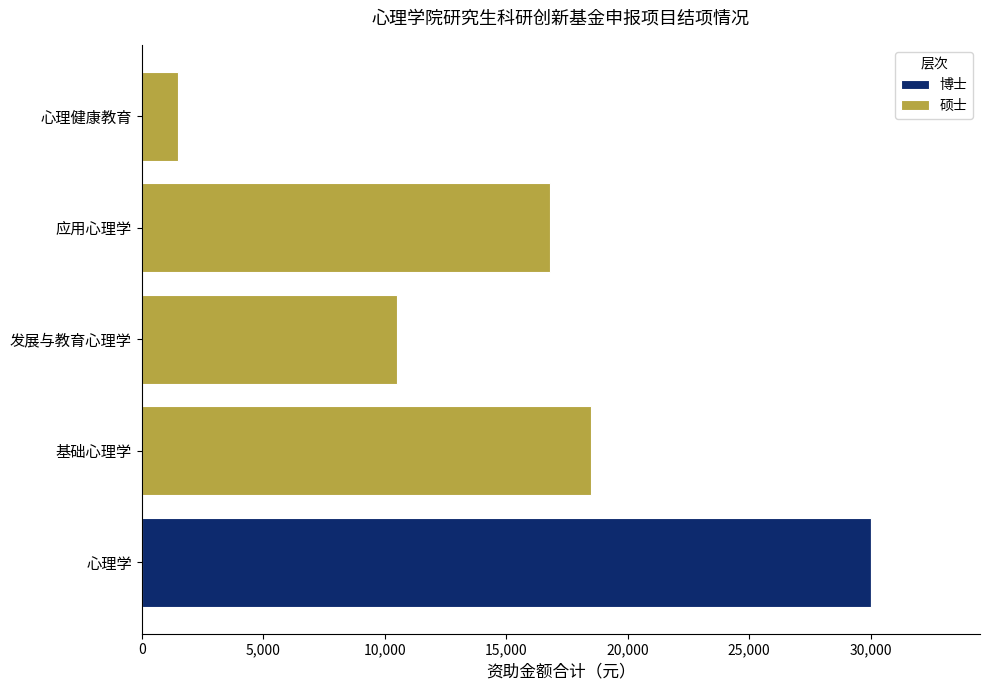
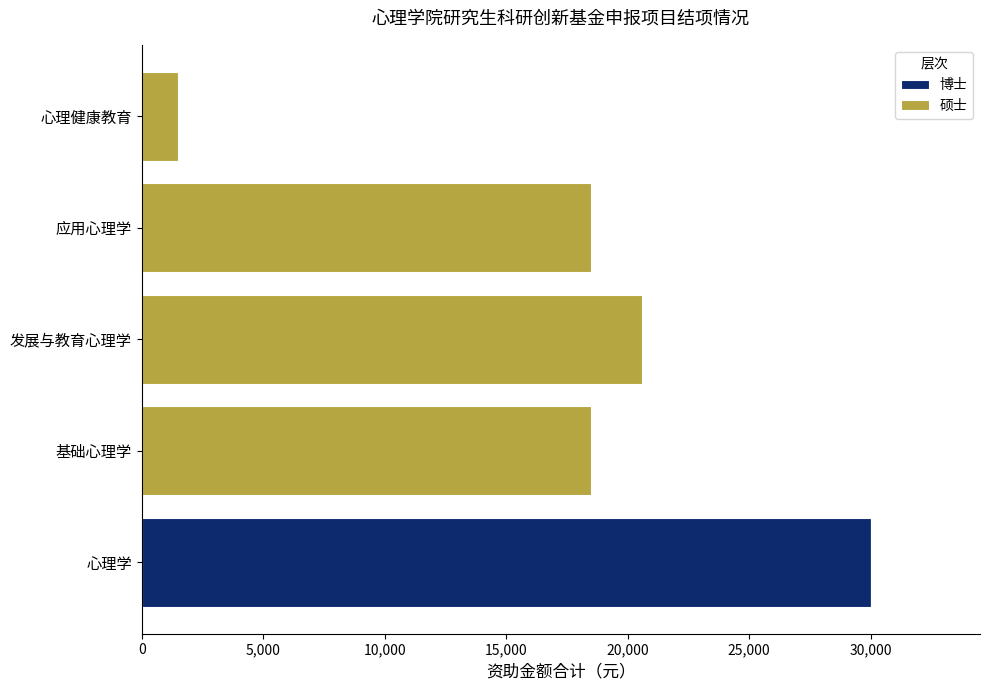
硕士, 应用心理学: 16,800 -> 18,500
硕士, 发展与教育心理学: 10,500 -> 20,600
